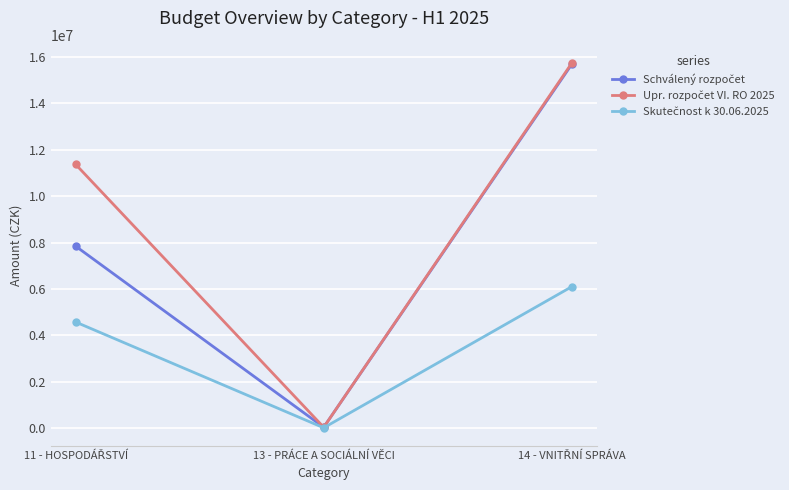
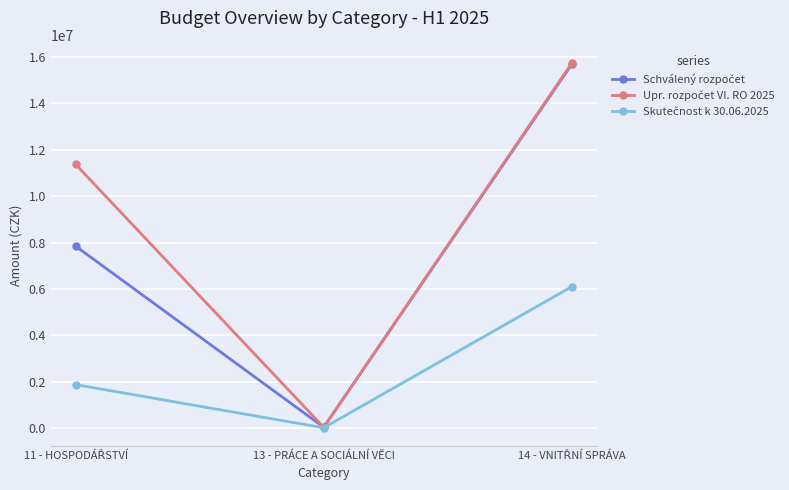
Skutečnost k 30.06.2025, 11 - HOSPODÁŘSTVÍ: 4600000 -> 1900000
